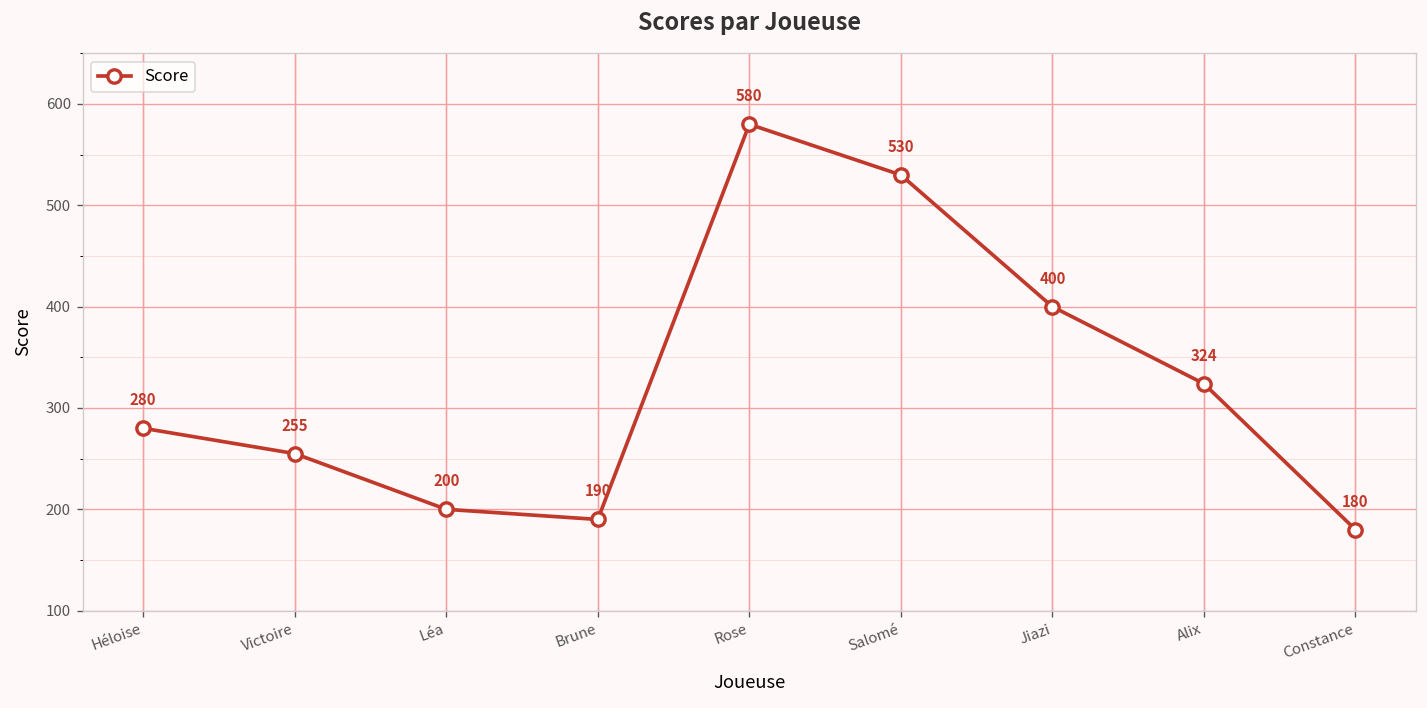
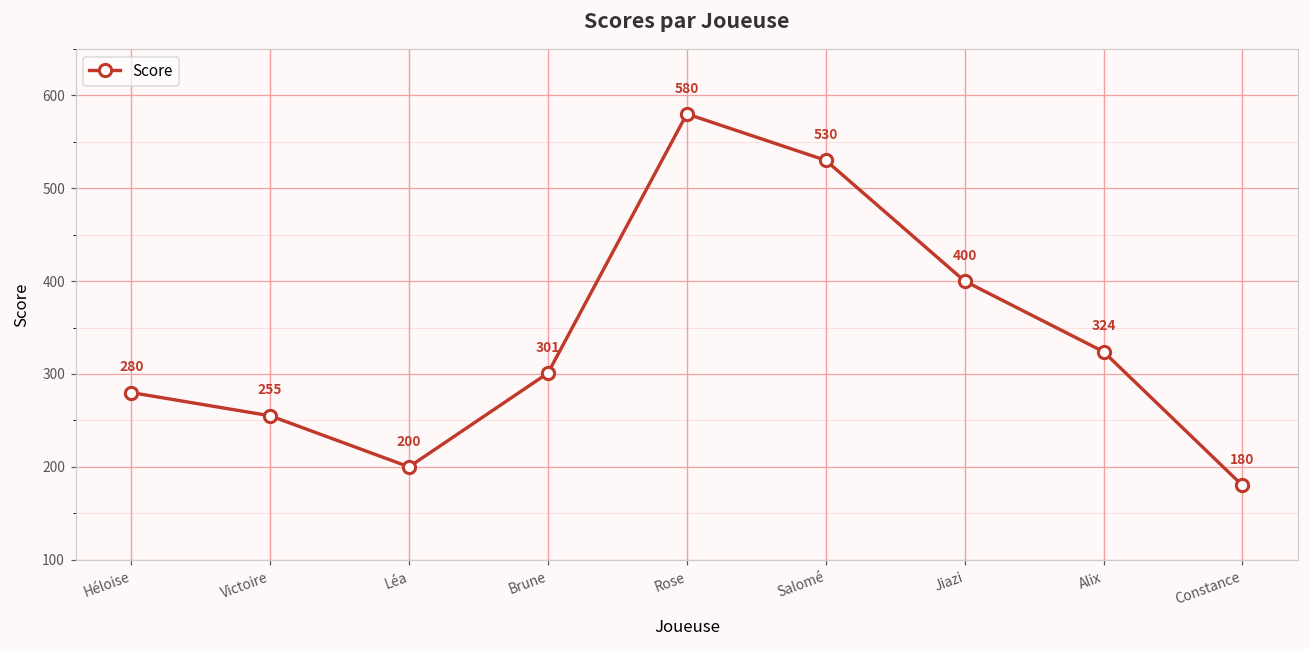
Brune: 190 -> 301
